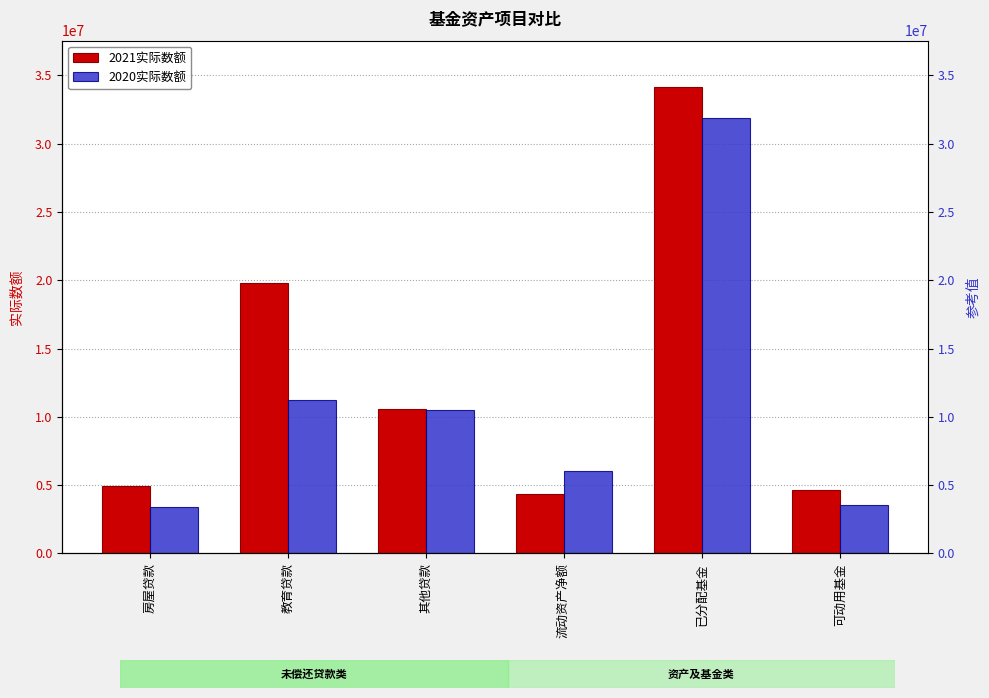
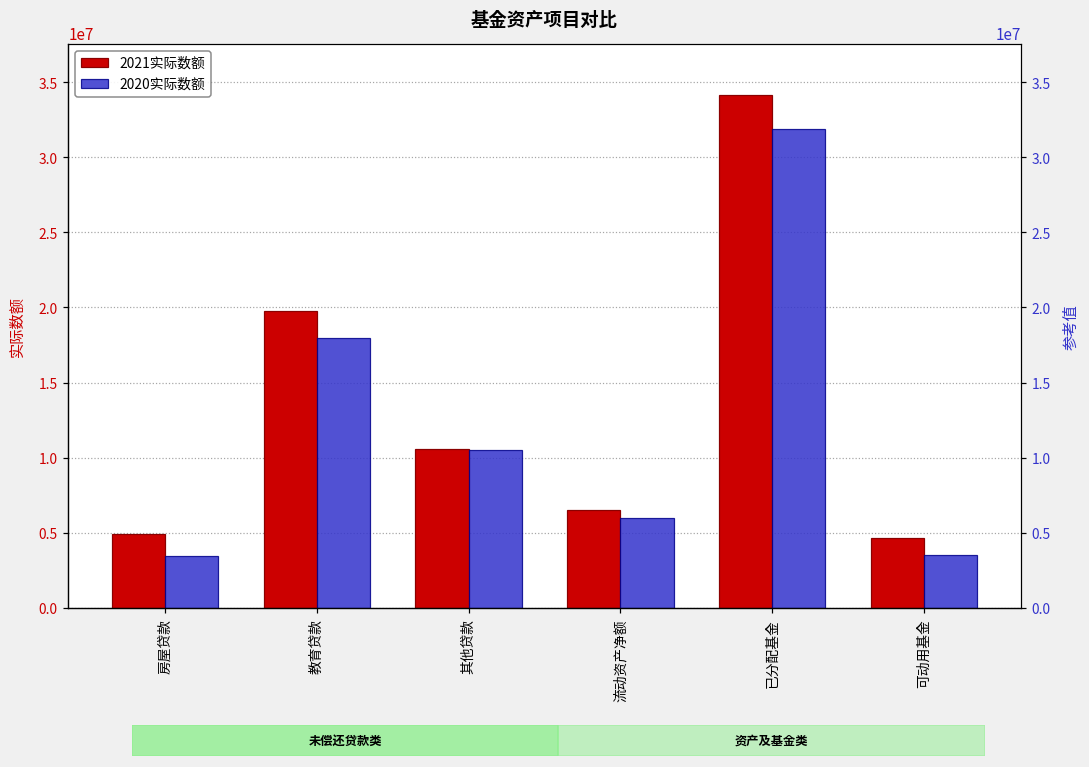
2020实际数额, 教育贷款: 11200000 -> 17900000
2021实际数额, 流动资产净额: 4400000 -> 6500000
